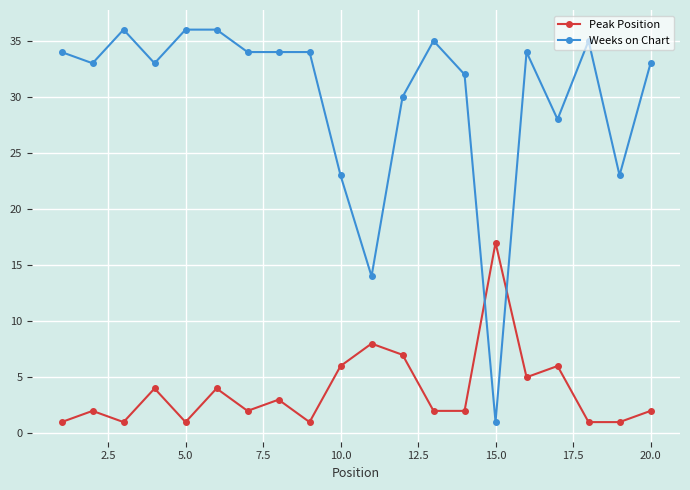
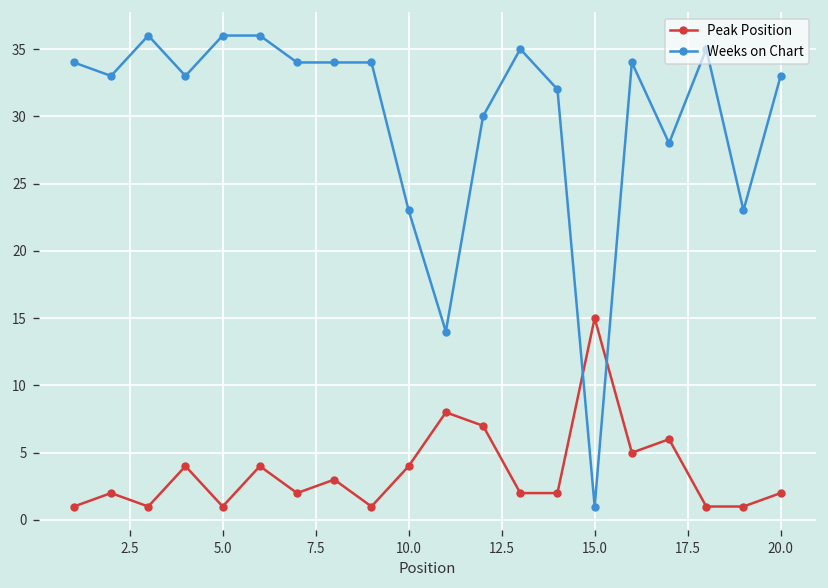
Peak Position, 10.0: 6 -> 4
Peak Position, 15.0: 17 -> 15
